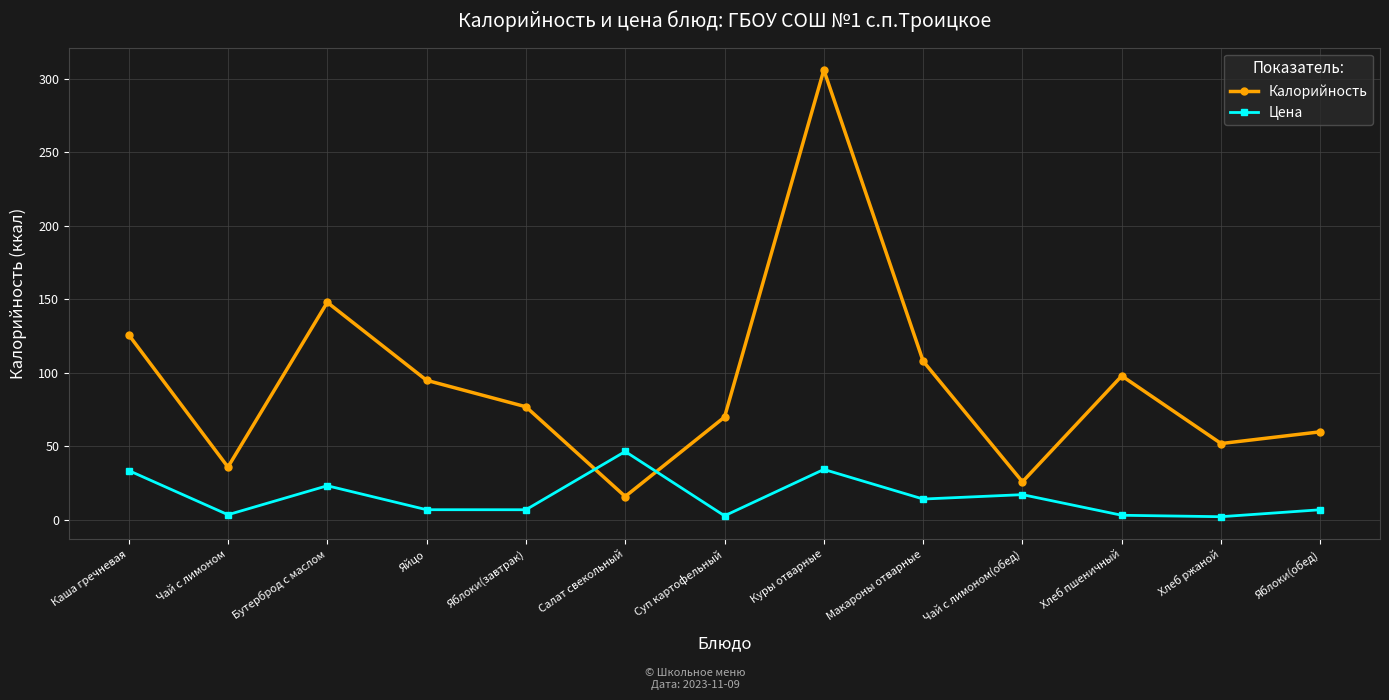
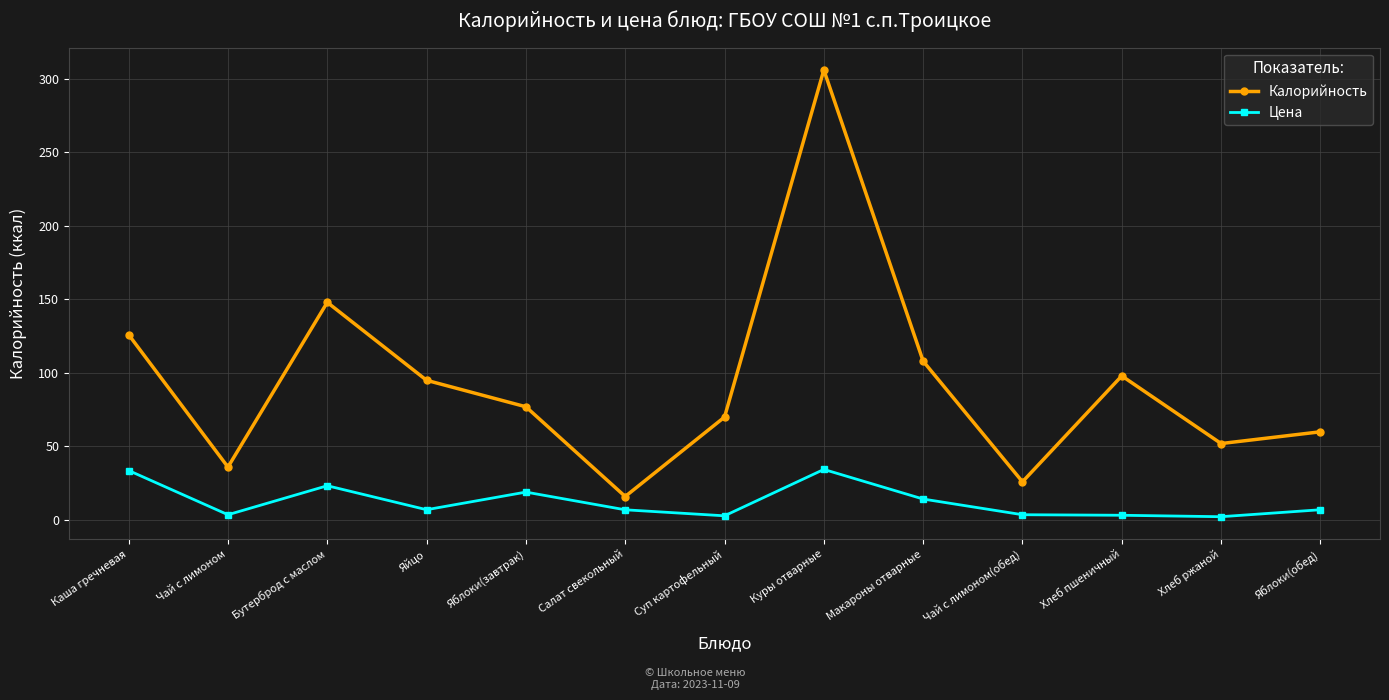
Цена, Яблоки(завтрак): 7 -> 19
Цена, Салат свекольный: 47 -> 7
Цена, Чай с лимоном(обед): 17 -> 4
